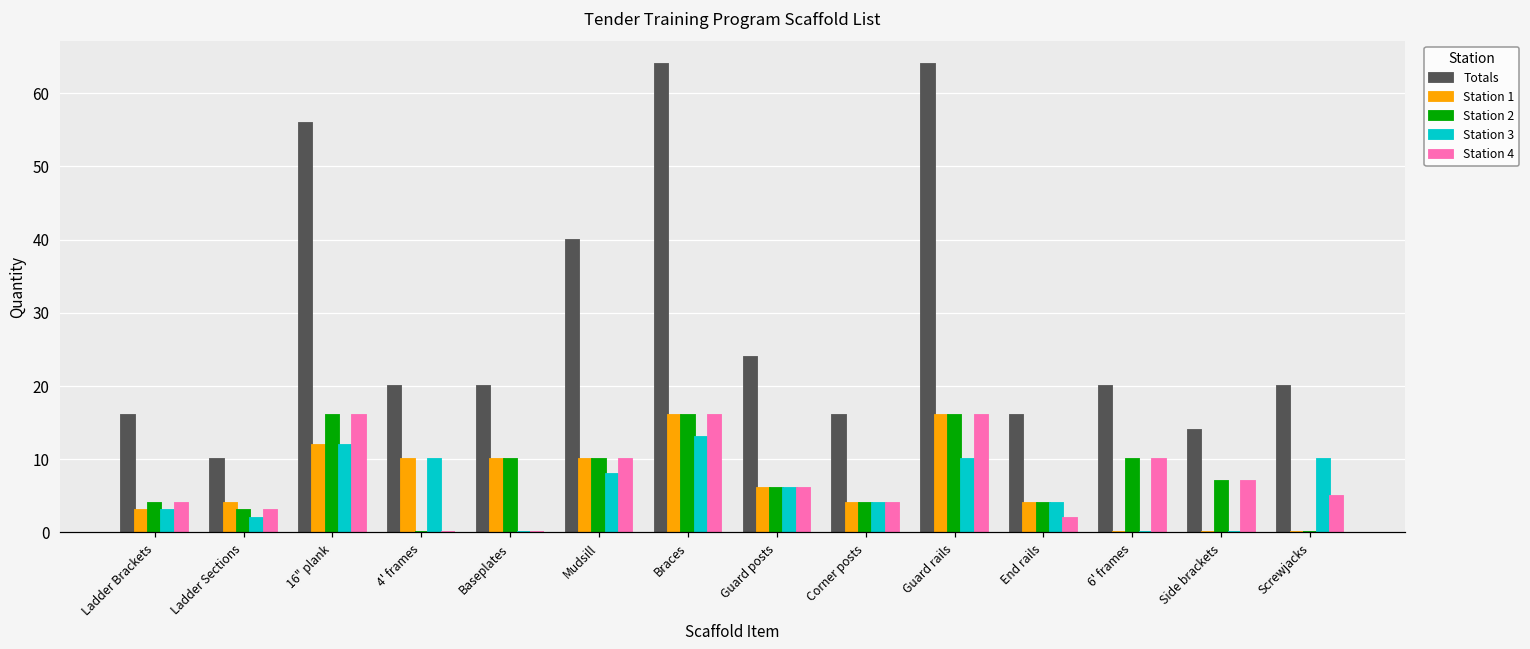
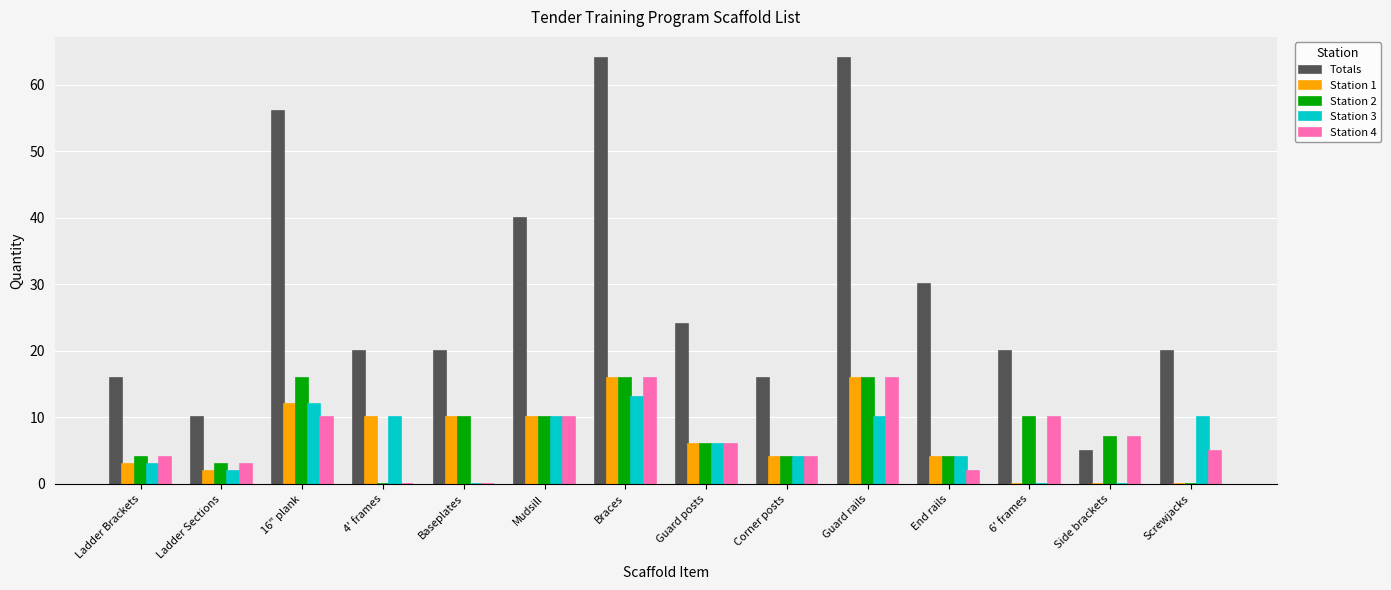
Station 1, Ladder Sections: 4 -> 2
Station 4, 16" plank: 16 -> 10
Station 3, Mudsill: 8 -> 10
Totals, End rails: 16 -> 30
Totals, Side brackets: 14 -> 5
